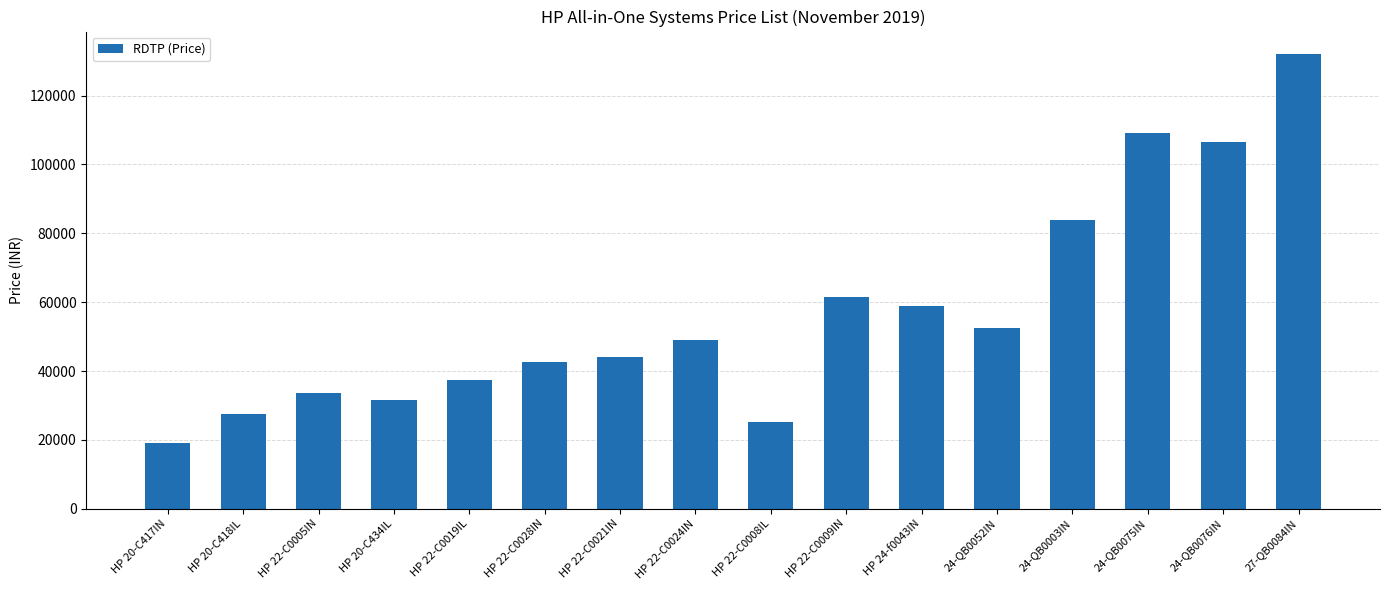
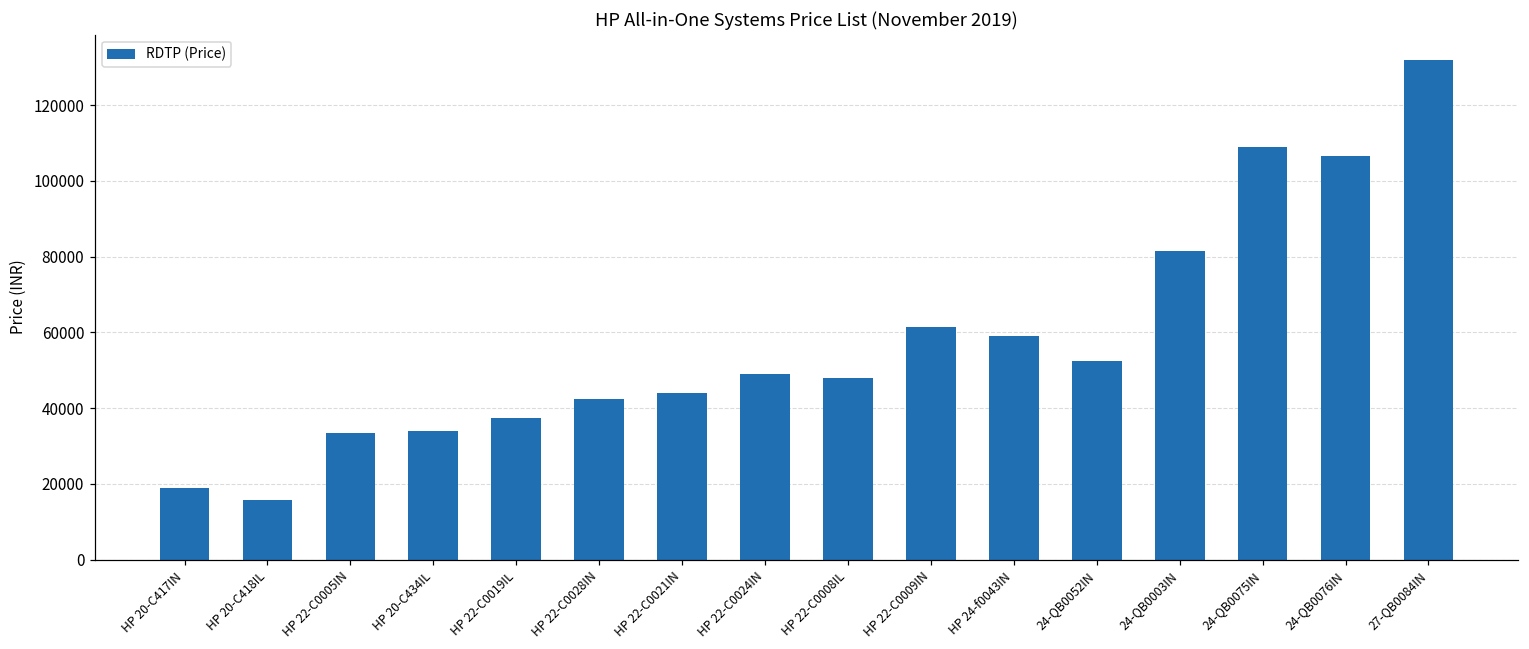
HP 20-C418IL: 27000 -> 16000
HP 20-C434IL: 31000 -> 34000
HP 22-C0008IL: 25000 -> 48000
24-QB0003IN: 84000 -> 81000
